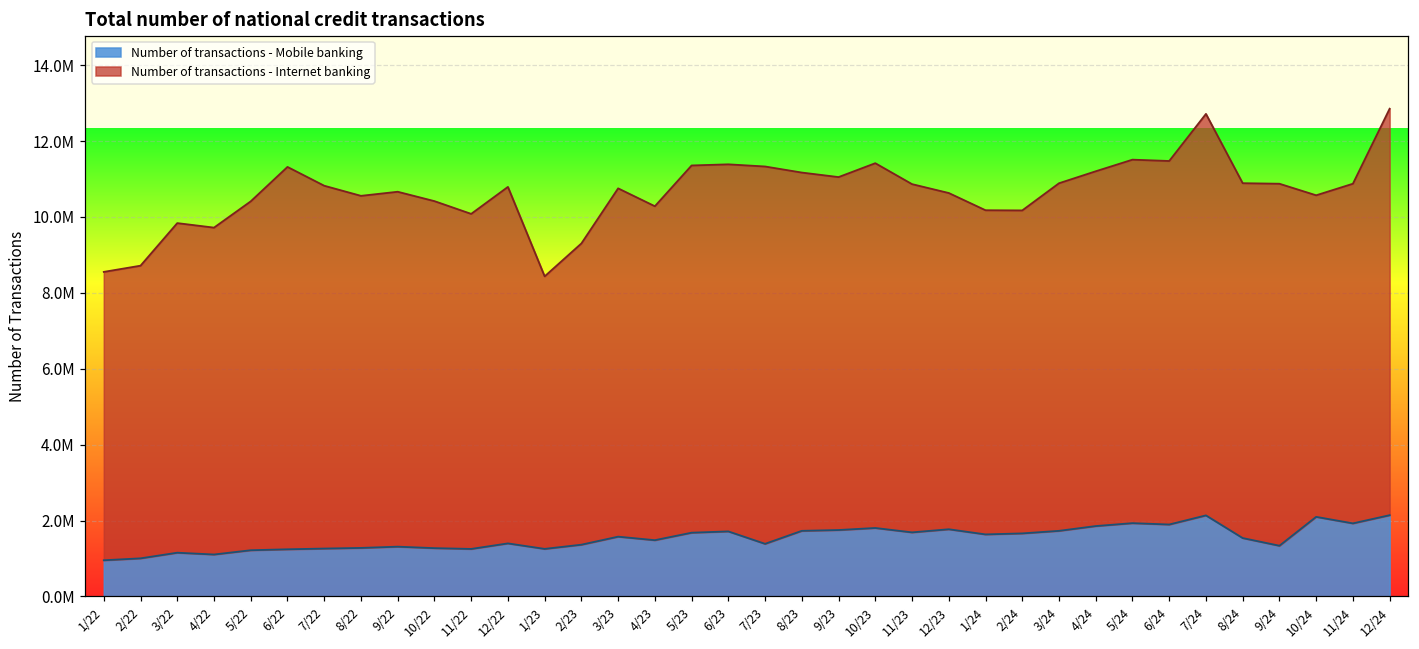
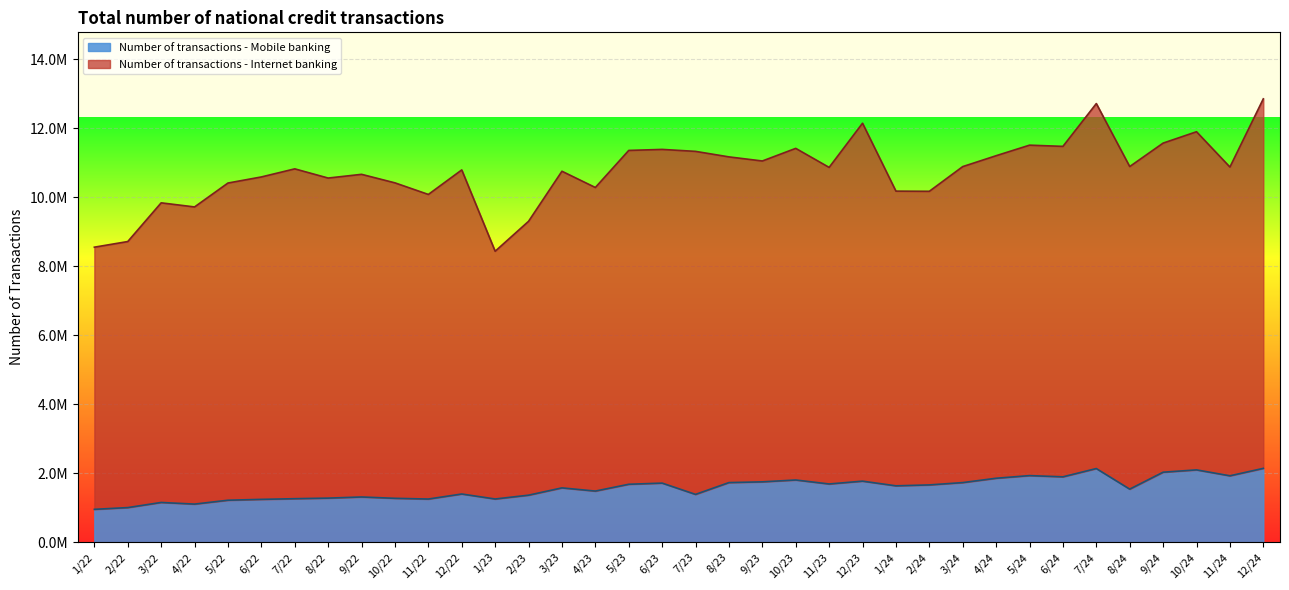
Number of transactions - Internet banking, 6/22: 10100000 -> 9300000
Number of transactions - Internet banking, 12/23: 8900000 -> 10400000
Number of transactions - Mobile banking, 9/24: 1300000 -> 2000000
Number of transactions - Internet banking, 10/24: 8500000 -> 9800000
